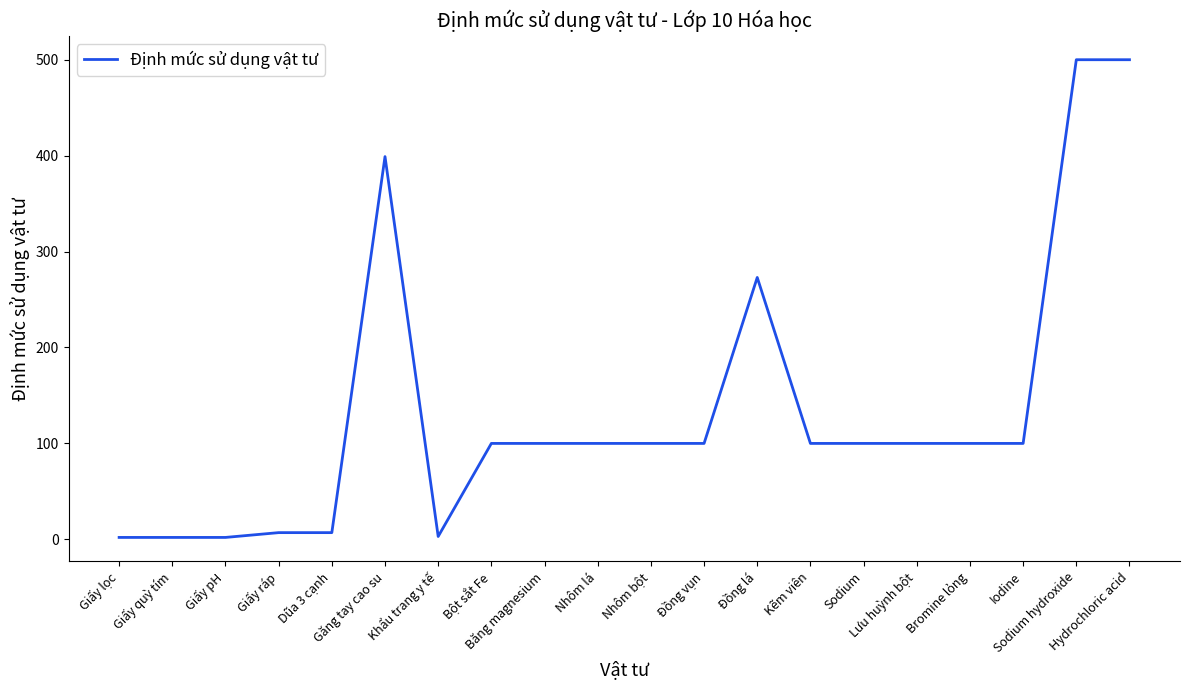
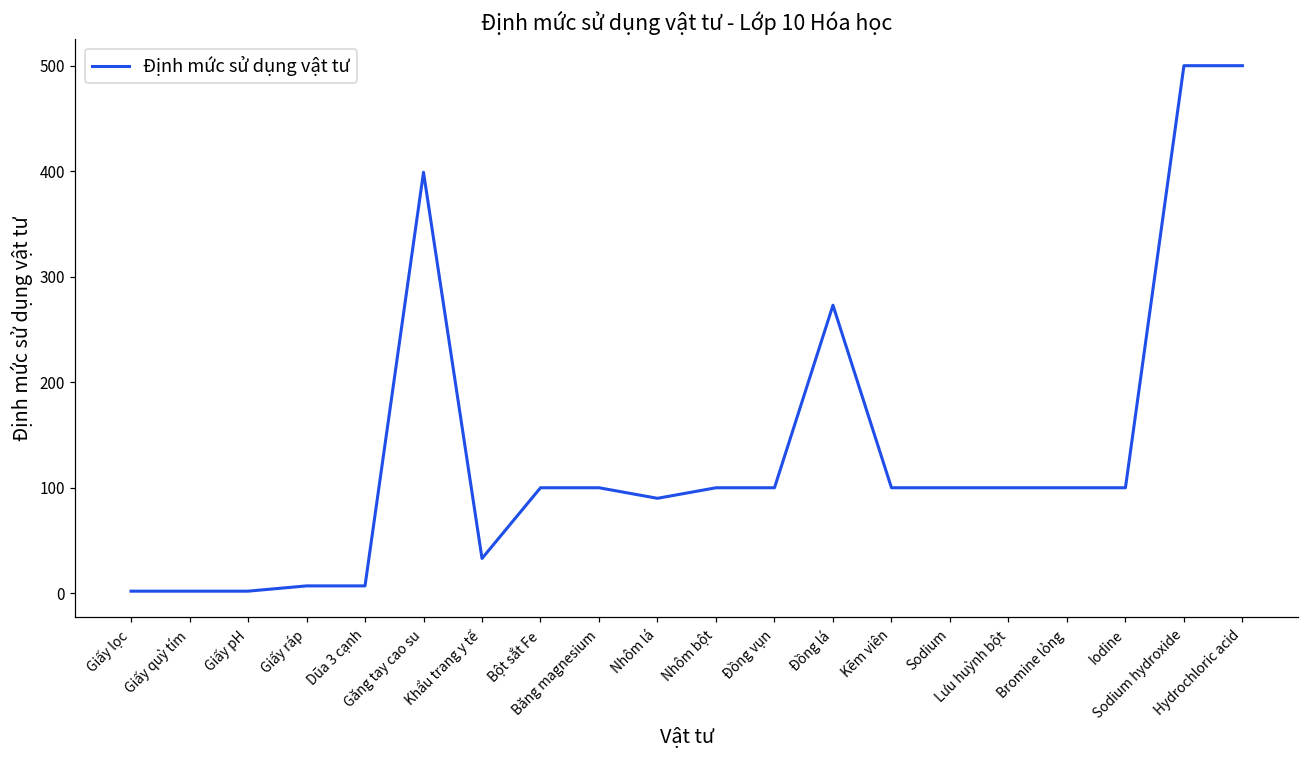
Khẩu trang y tế: 0 -> 30
Nhôm lá: 100 -> 90
